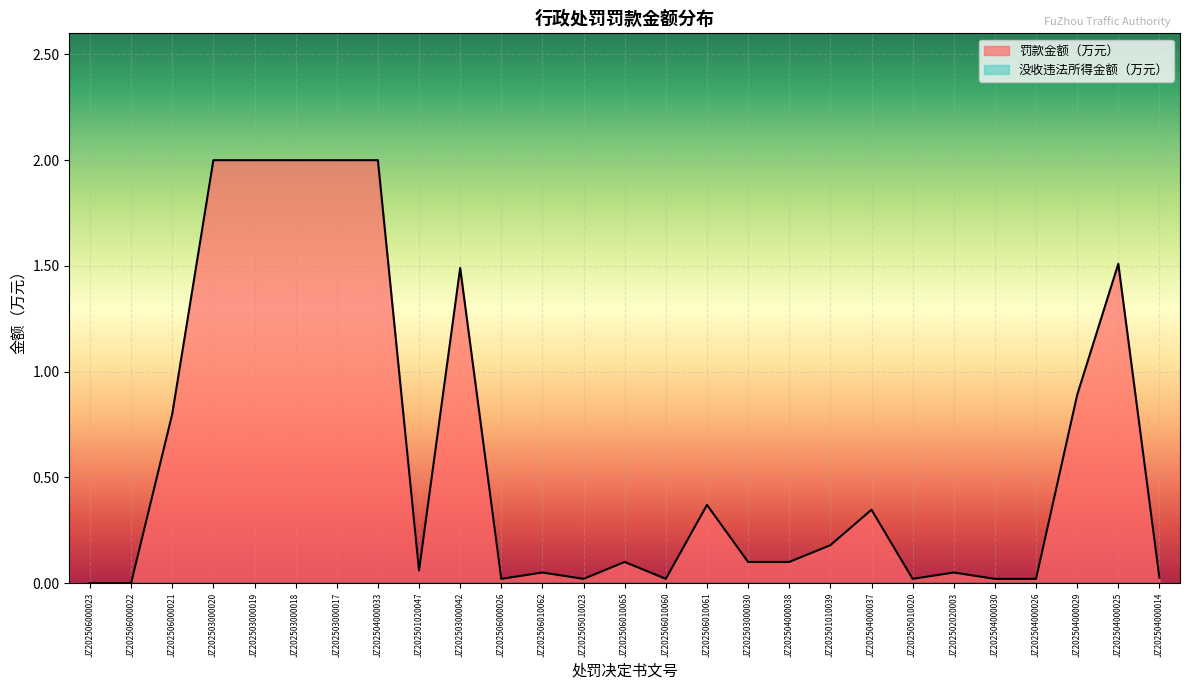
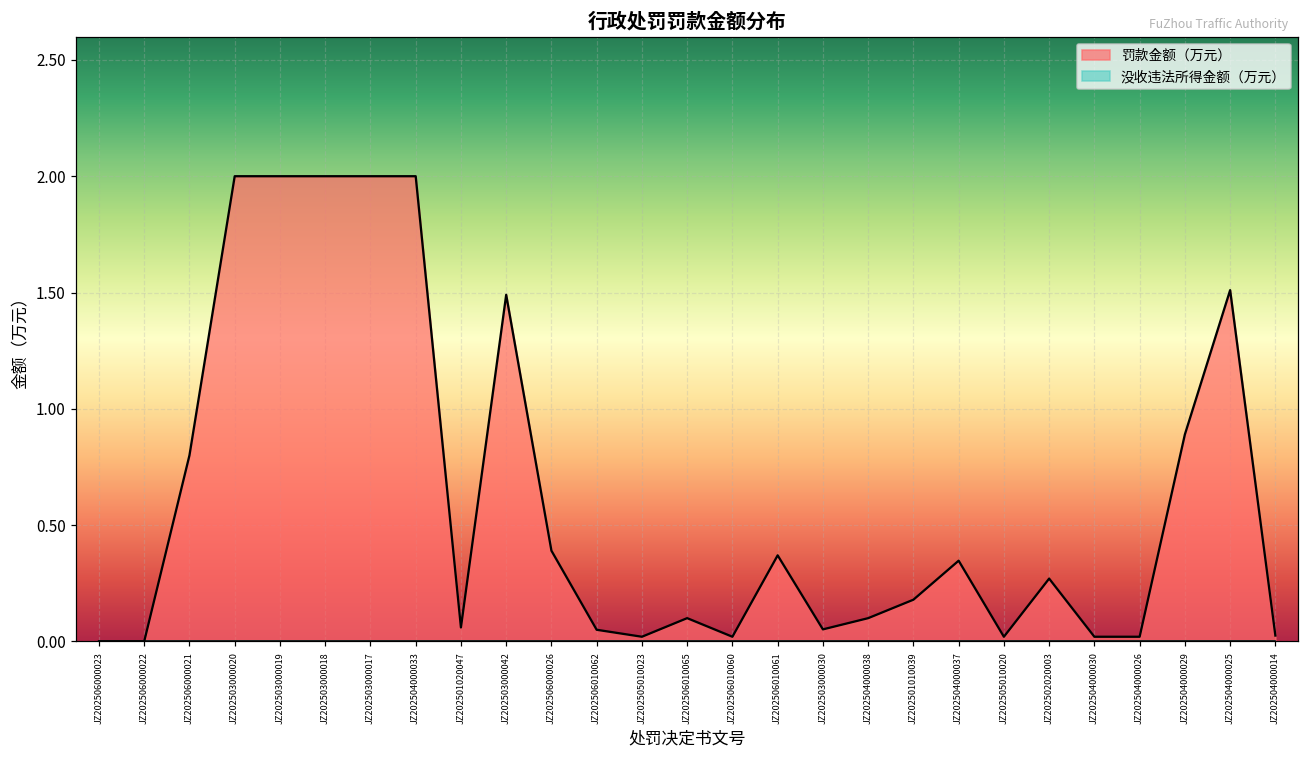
罚款金额（万元）, JZ202506000026: 0.02 -> 0.39
罚款金额（万元）, JZ202503000030: 0.10 -> 0.05
罚款金额（万元）, JZ202502020003: 0.05 -> 0.27
